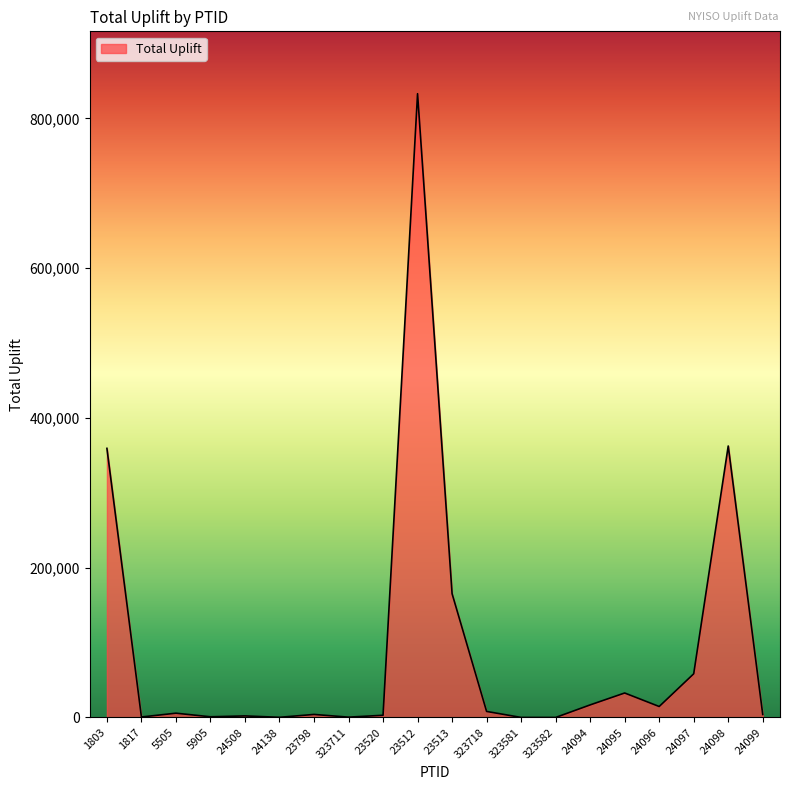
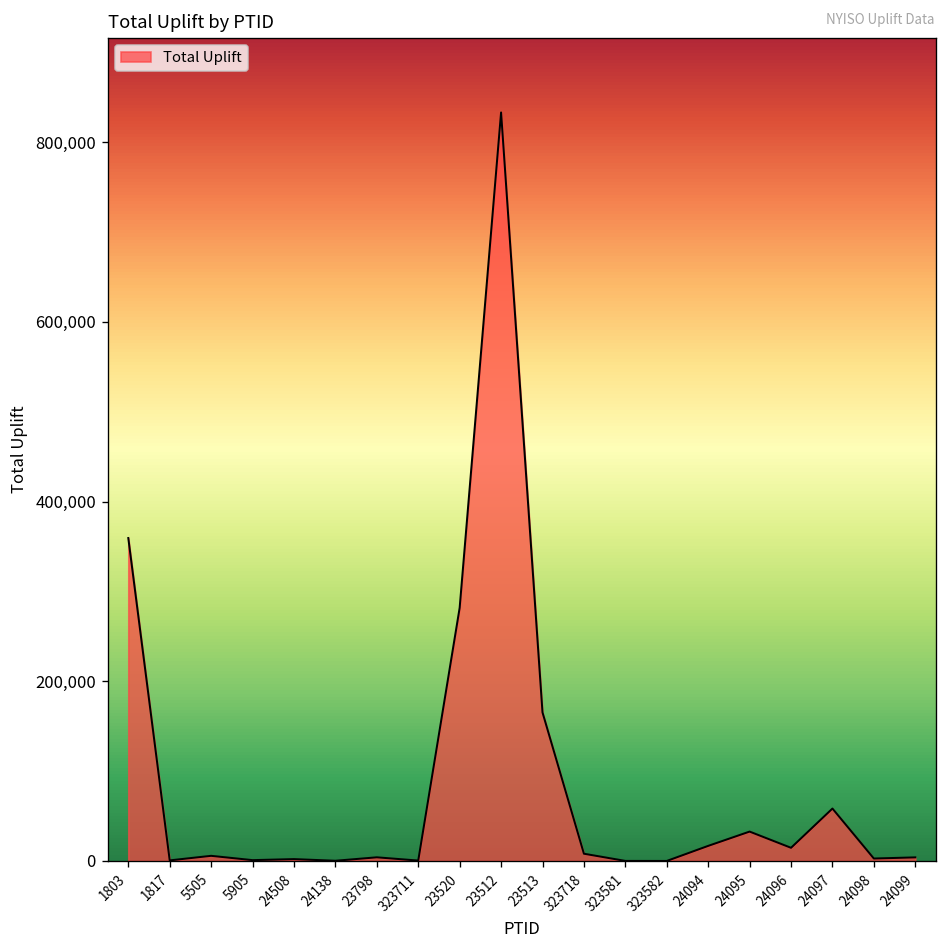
23520: 0 -> 280,000
24098: 360,000 -> 0
